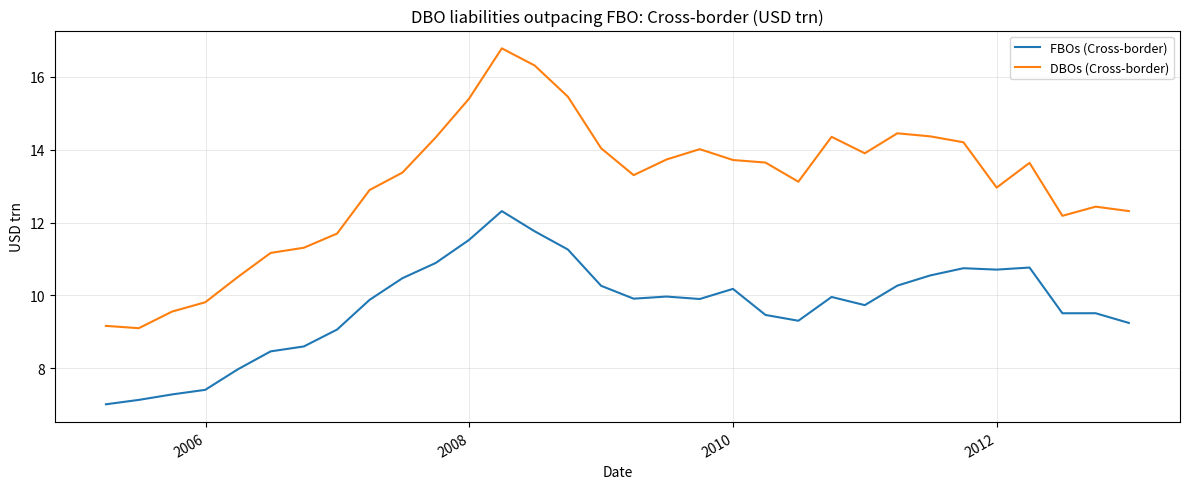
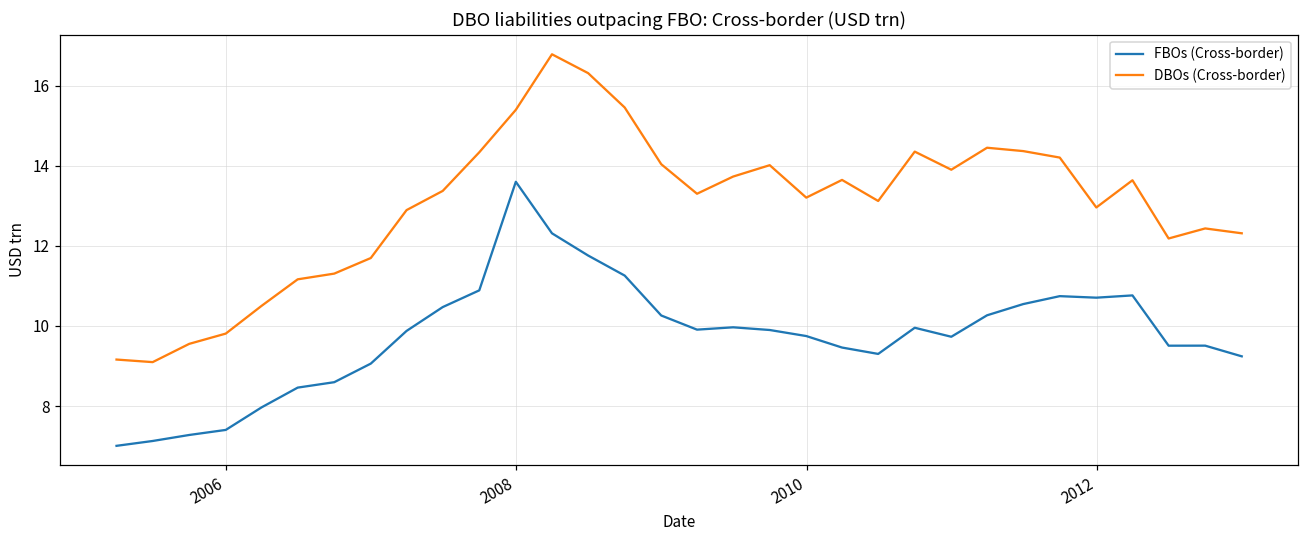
FBOs (Cross-border), 2008: 11.5 -> 13.6
FBOs (Cross-border), 2010: 10.2 -> 9.7
DBOs (Cross-border), 2010: 13.7 -> 13.2
